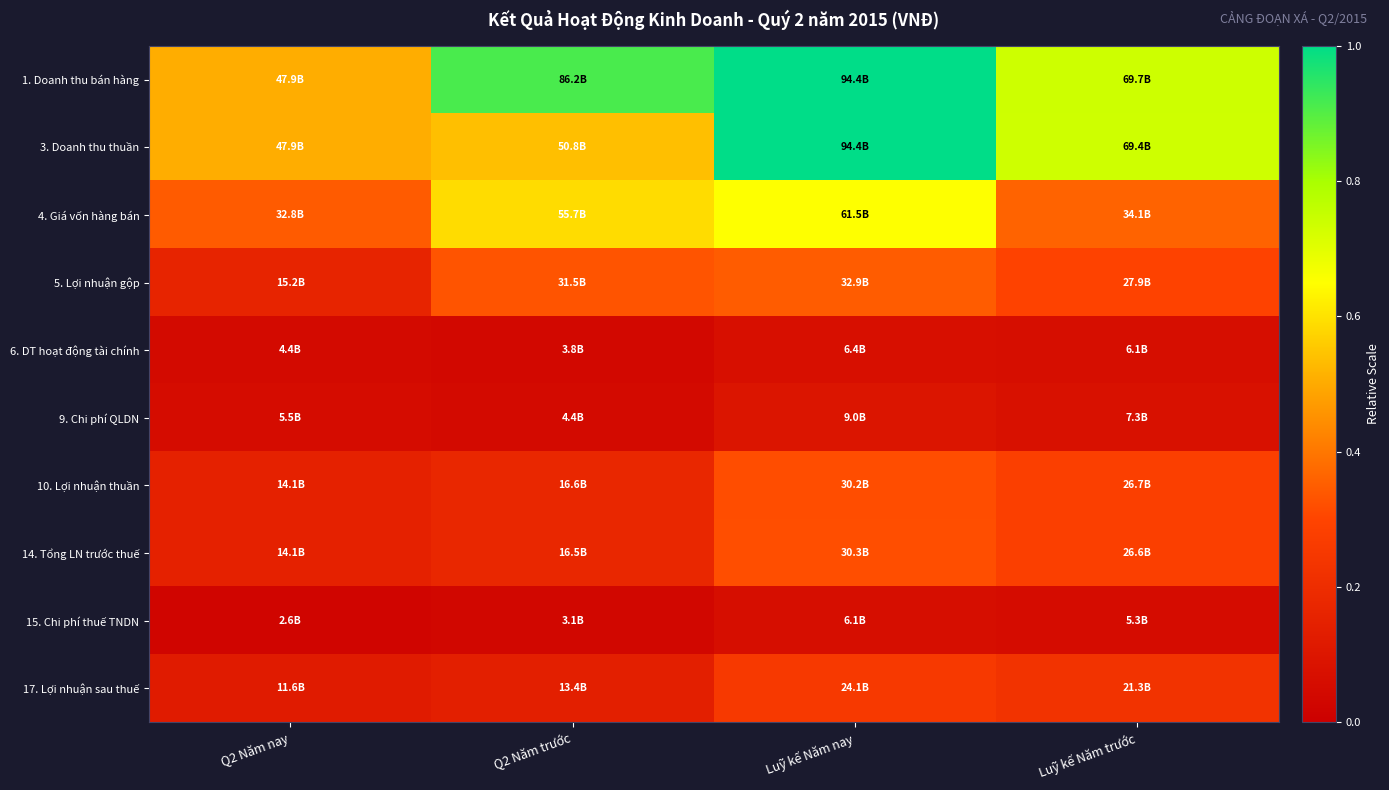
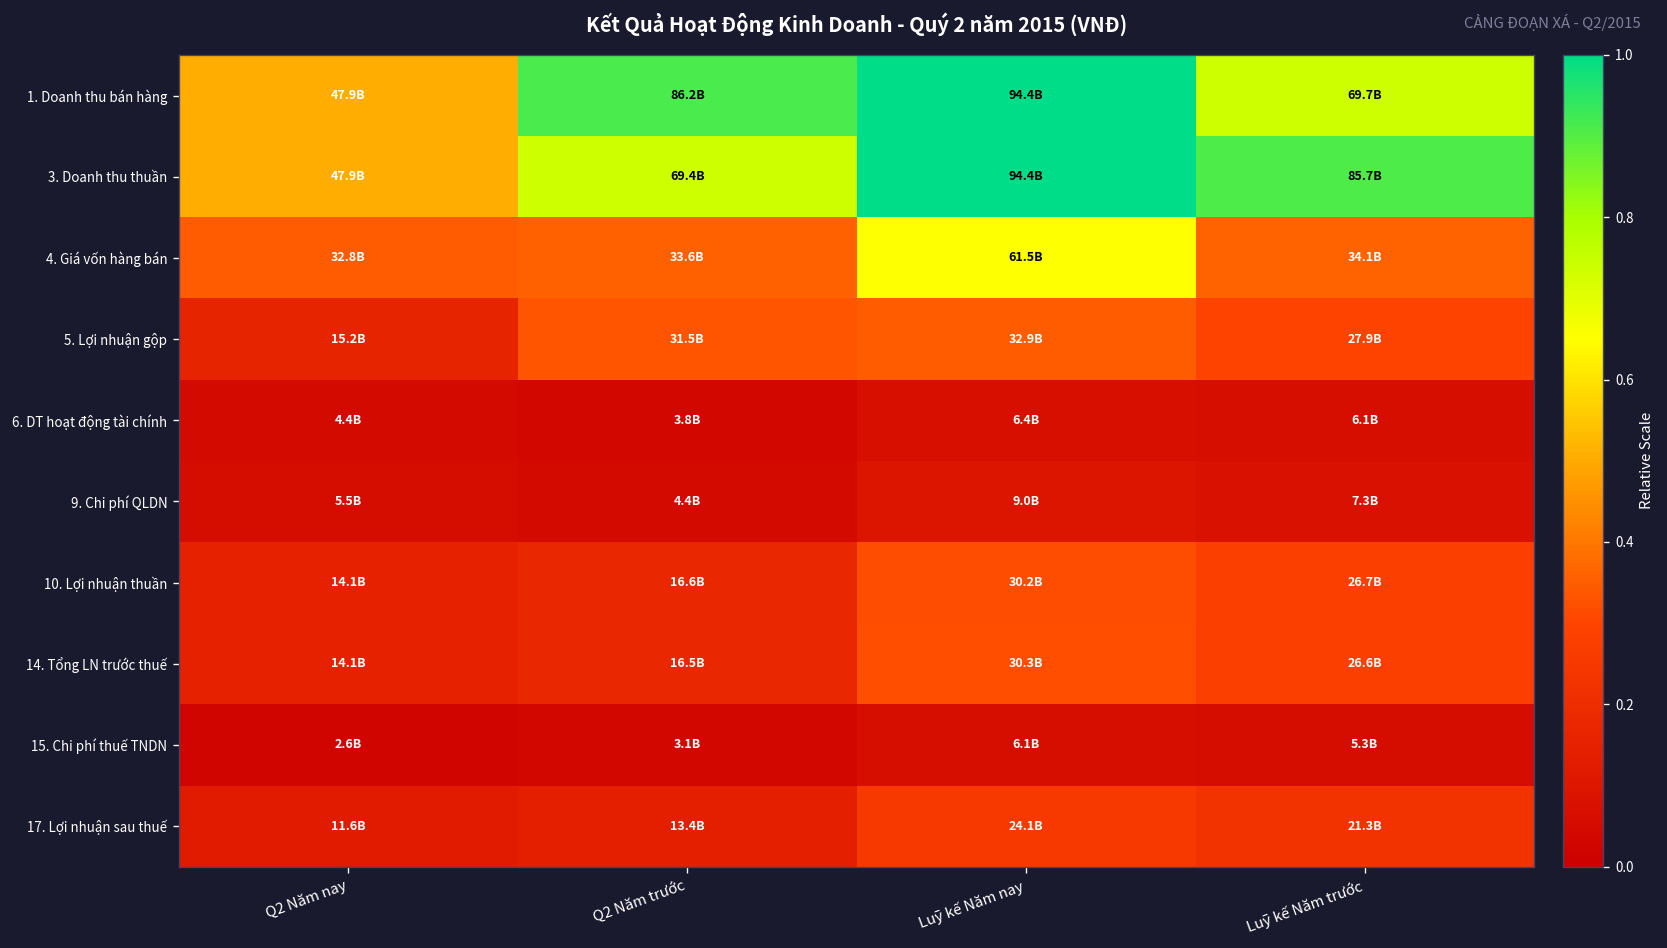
3. Doanh thu thuần, Q2 Năm trước: 50.8B -> 69.4B
3. Doanh thu thuần, Luỹ kế Năm trước: 69.4B -> 85.7B
4. Giá vốn hàng bán, Q2 Năm trước: 55.7B -> 33.6B
